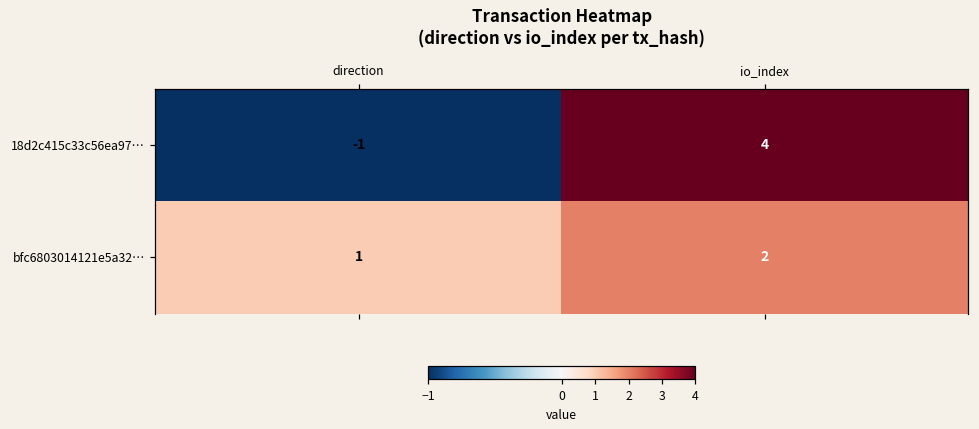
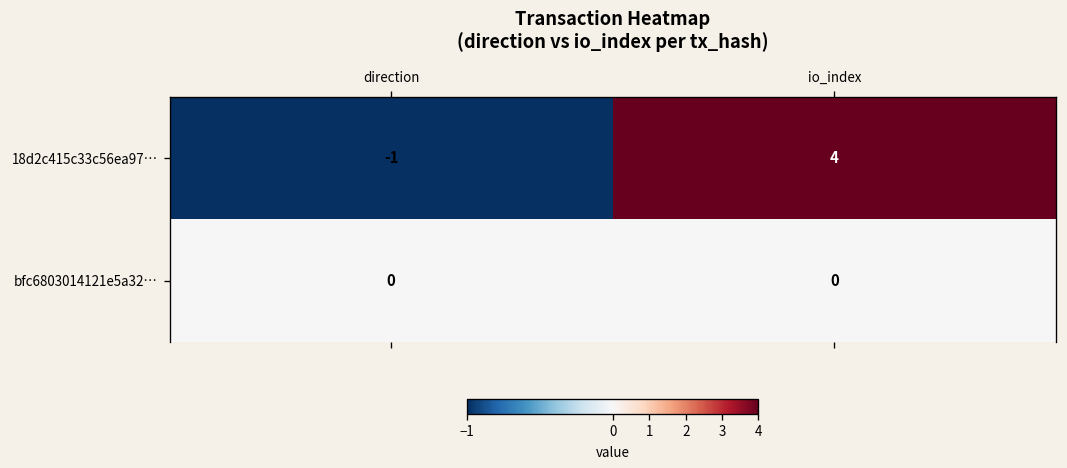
bfc6803014121e5a32…, direction: 1 -> 0
bfc6803014121e5a32…, io_index: 2 -> 0
